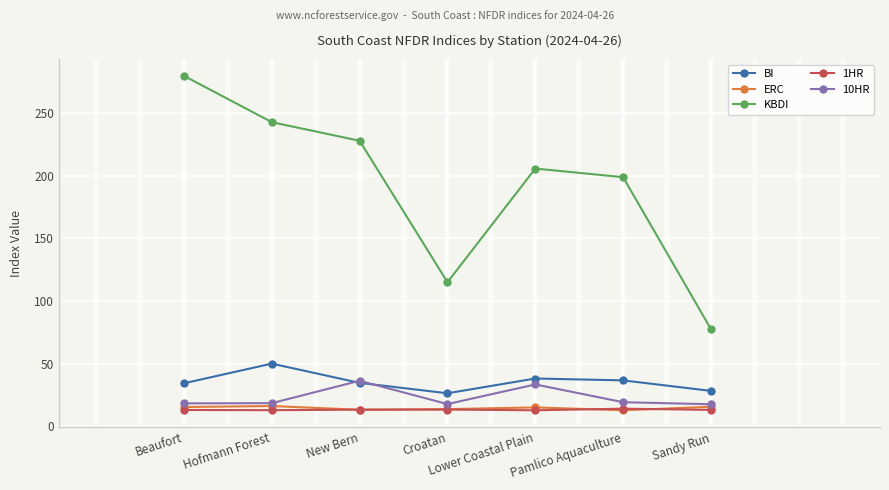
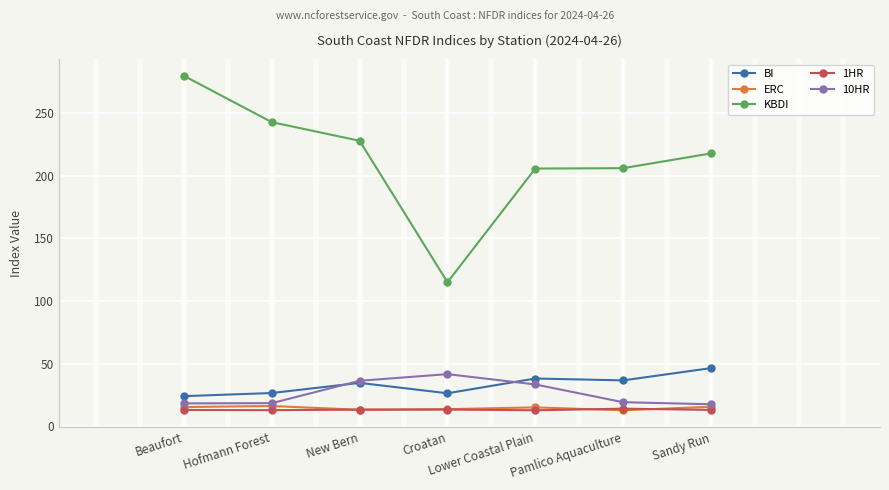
BI, Beaufort: 34 -> 24
BI, Hofmann Forest: 50 -> 26
10HR, Croatan: 18 -> 42
KBDI, Pamlico Aquaculture: 199 -> 206
BI, Sandy Run: 28 -> 46
KBDI, Sandy Run: 78 -> 218
